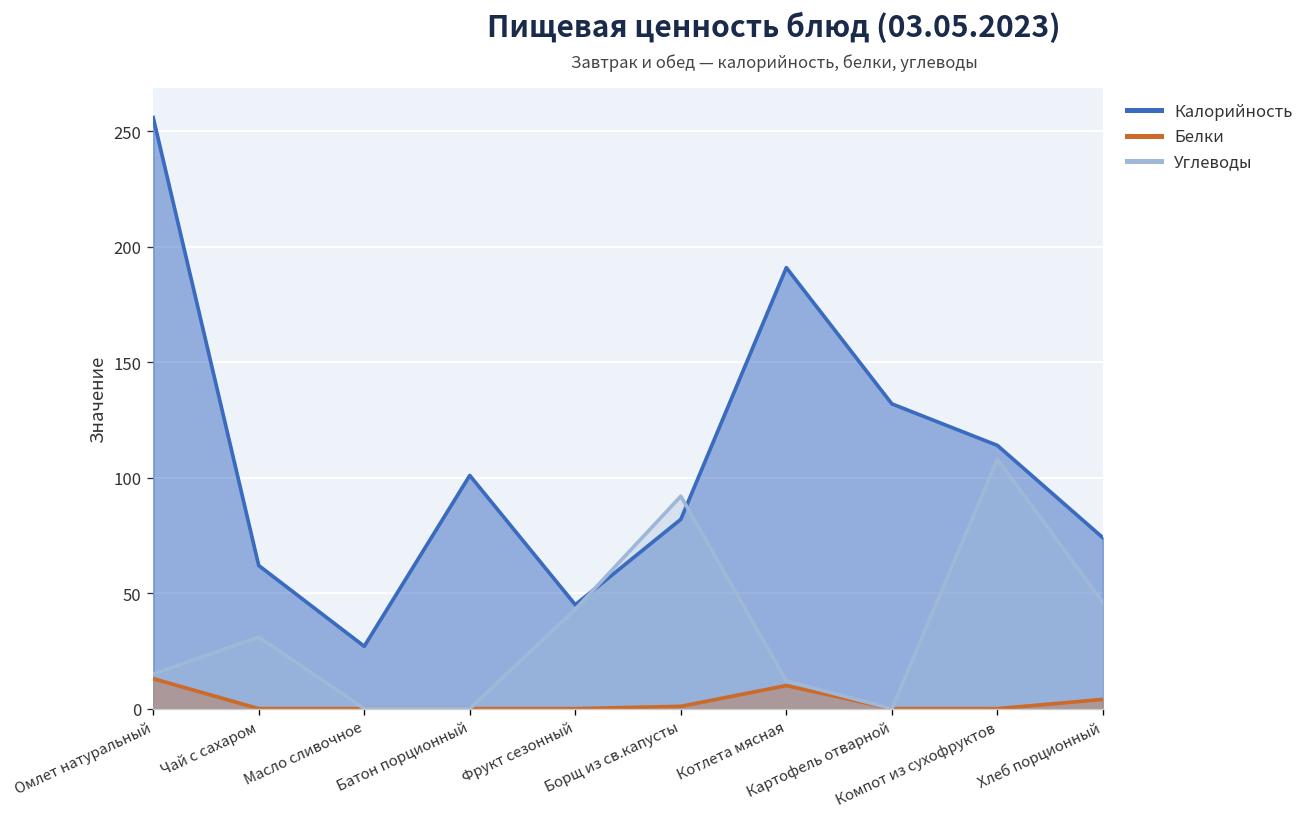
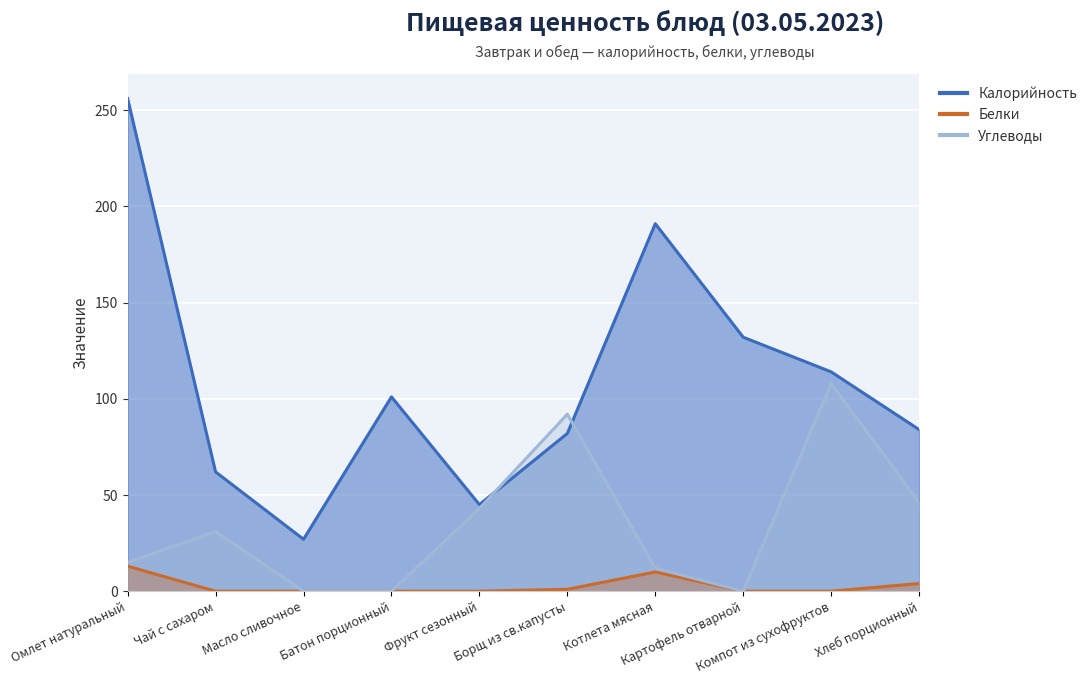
Калорийность, Хлеб порционный: 74 -> 84
